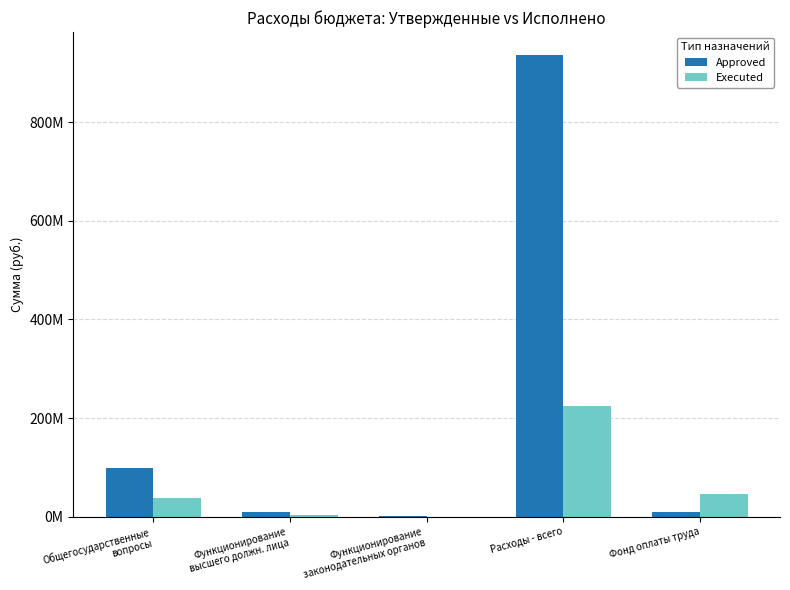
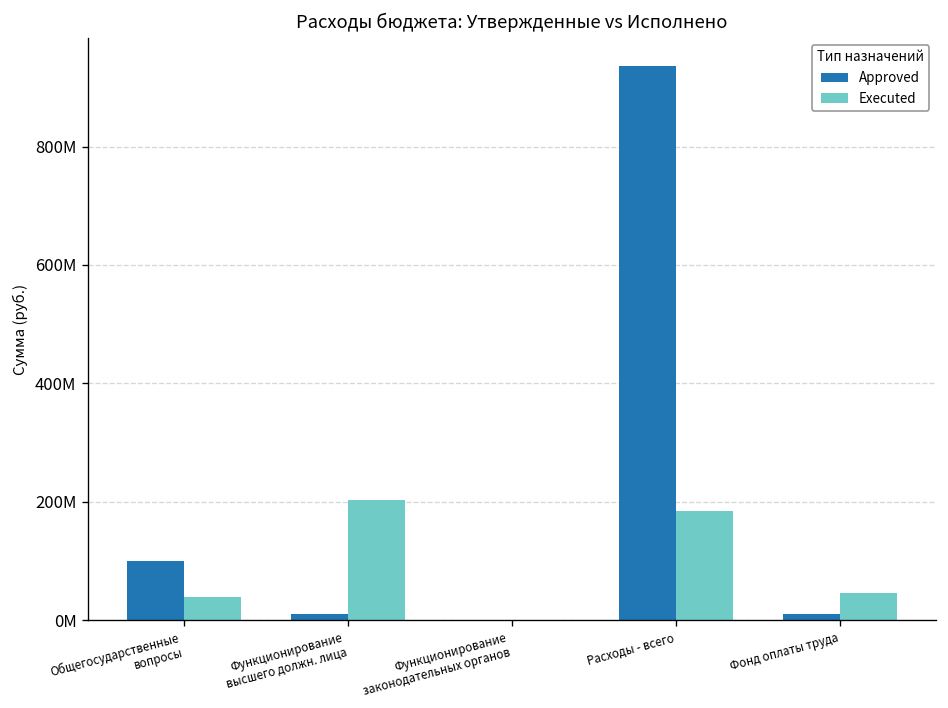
Executed, Функционирование высшего должн. лица: 0 -> 200000000
Executed, Расходы - всего: 220000000 -> 180000000
